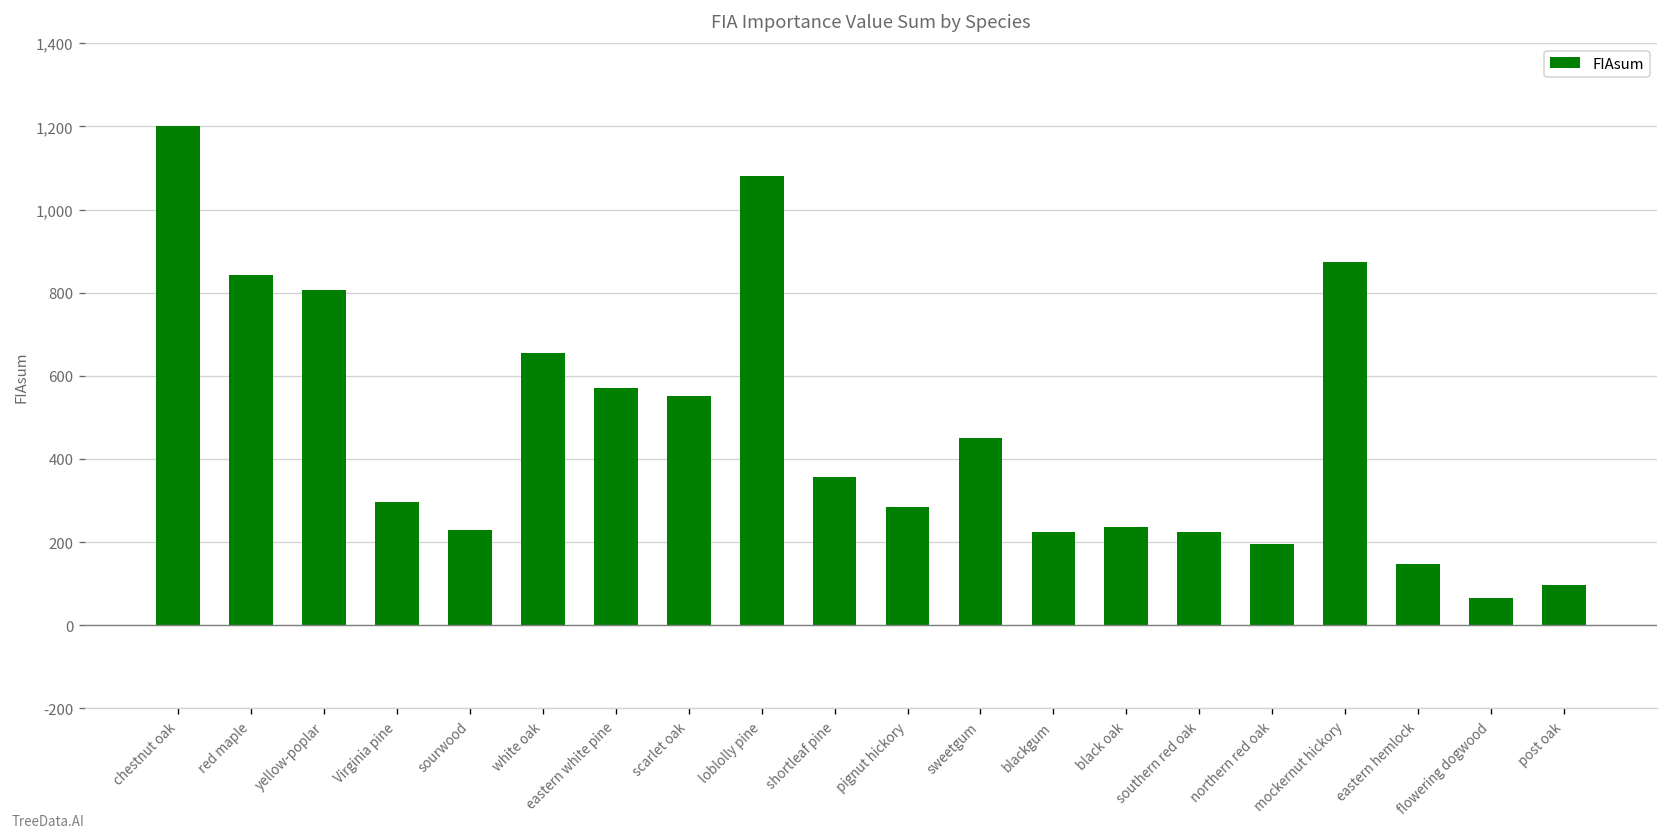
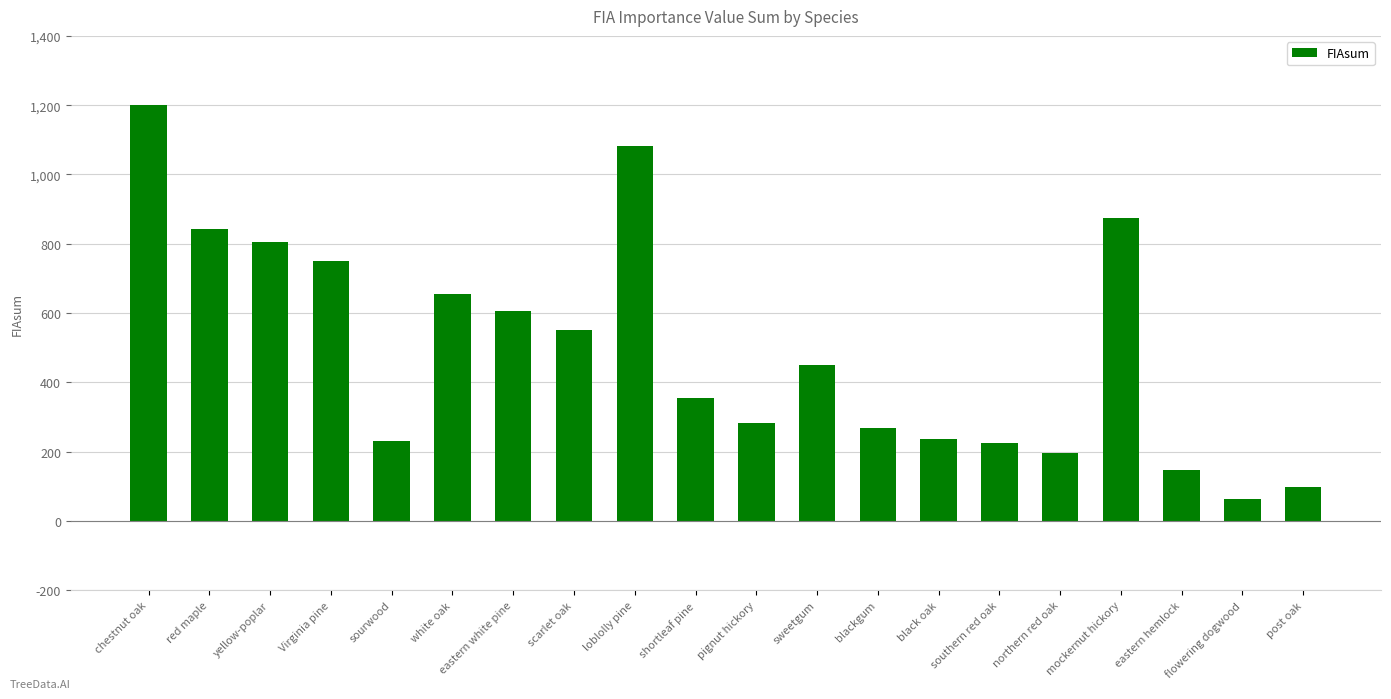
Virginia pine: 300 -> 750
eastern white pine: 570 -> 610
blackgum: 220 -> 270
